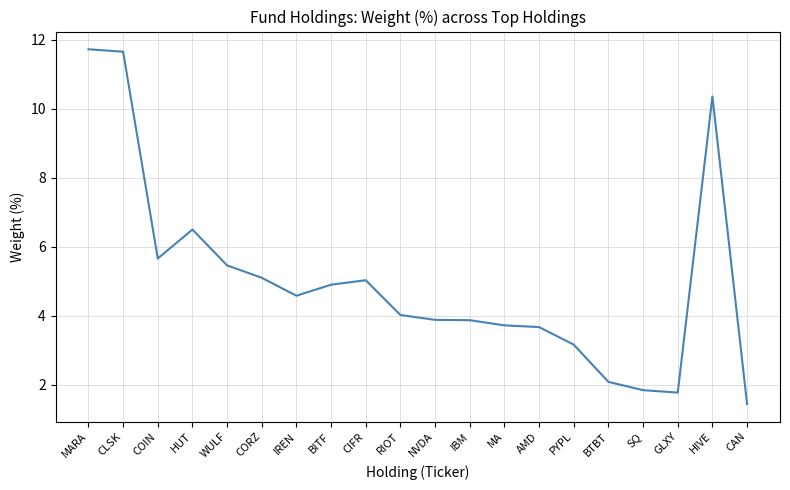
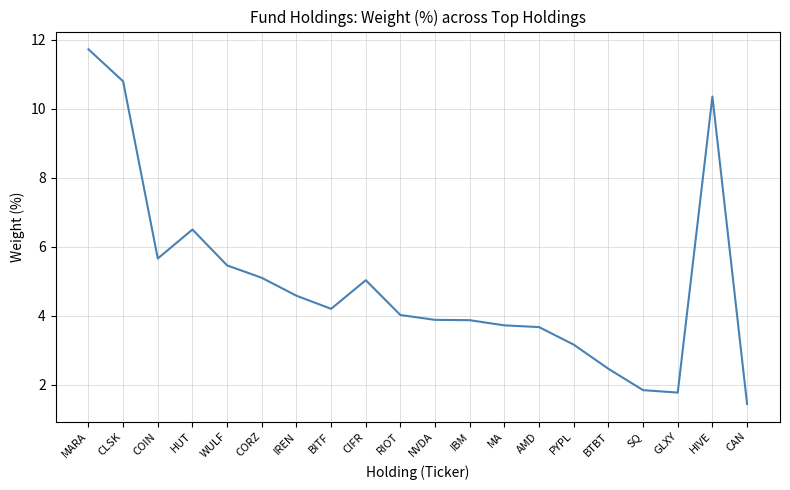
CLSK: 11.7 -> 10.8
BITF: 4.9 -> 4.2
BTBT: 2.1 -> 2.5
